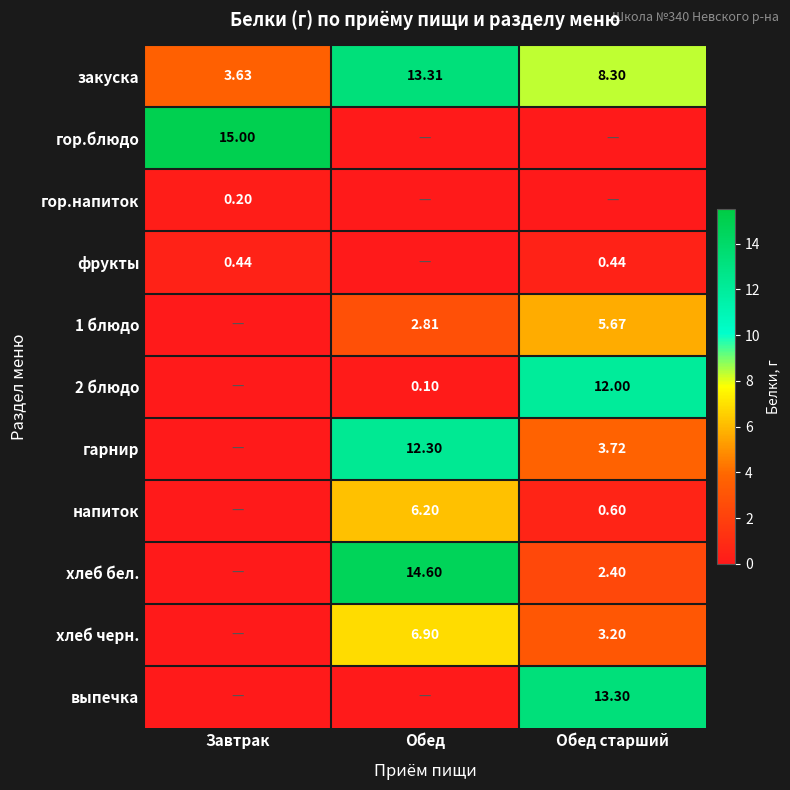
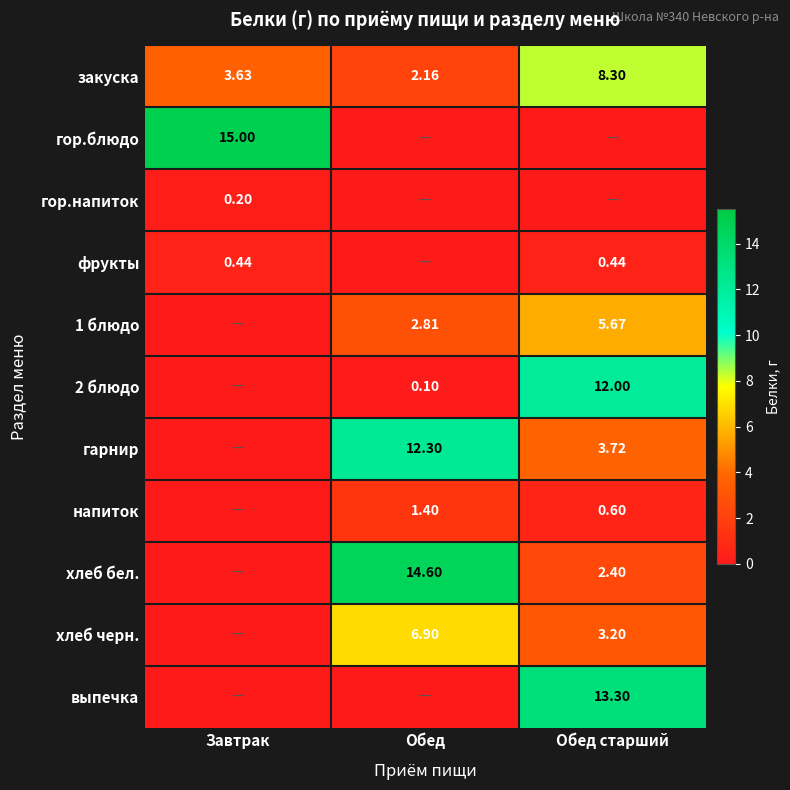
закуска, Обед: 13.31 -> 2.16
напиток, Обед: 6.20 -> 1.40
